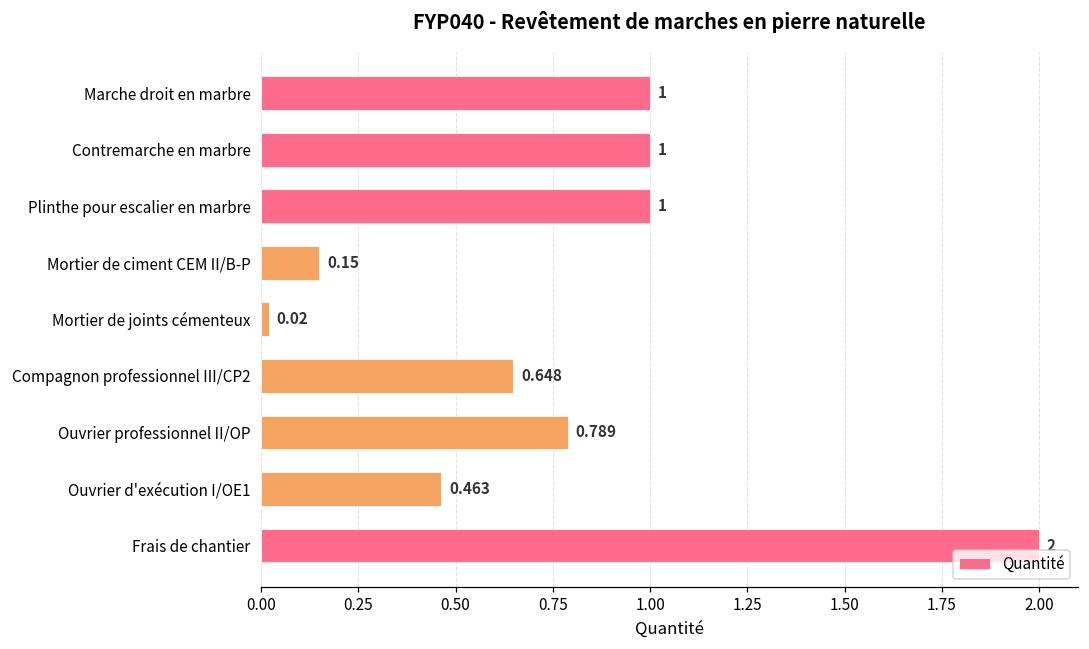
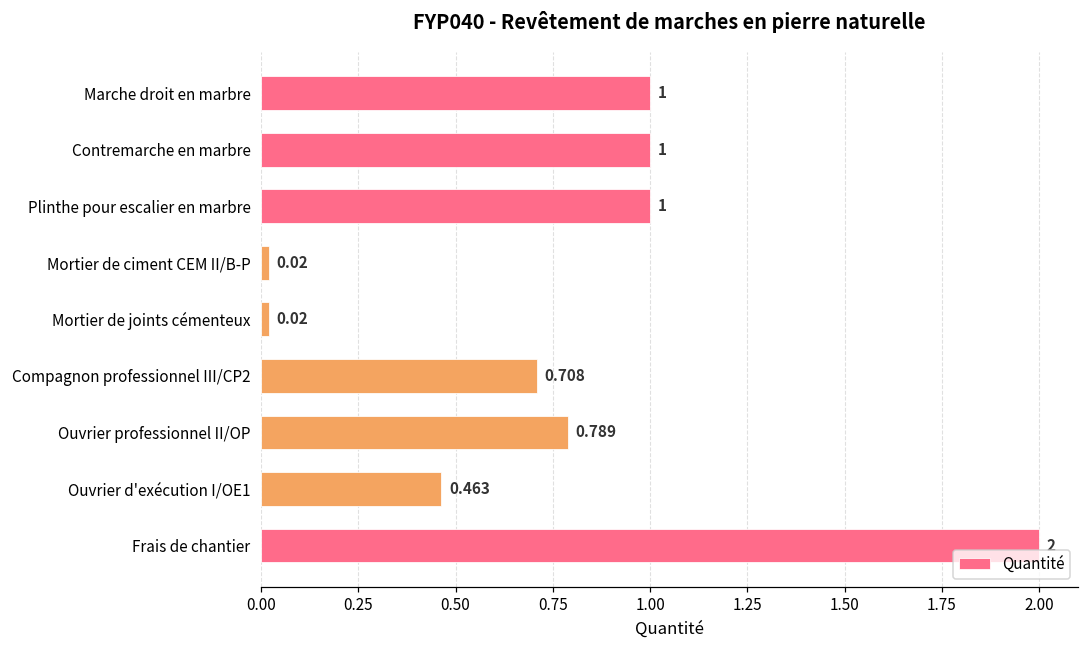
Mortier de ciment CEM II/B-P: 0.15 -> 0.02
Compagnon professionnel III/CP2: 0.648 -> 0.708
